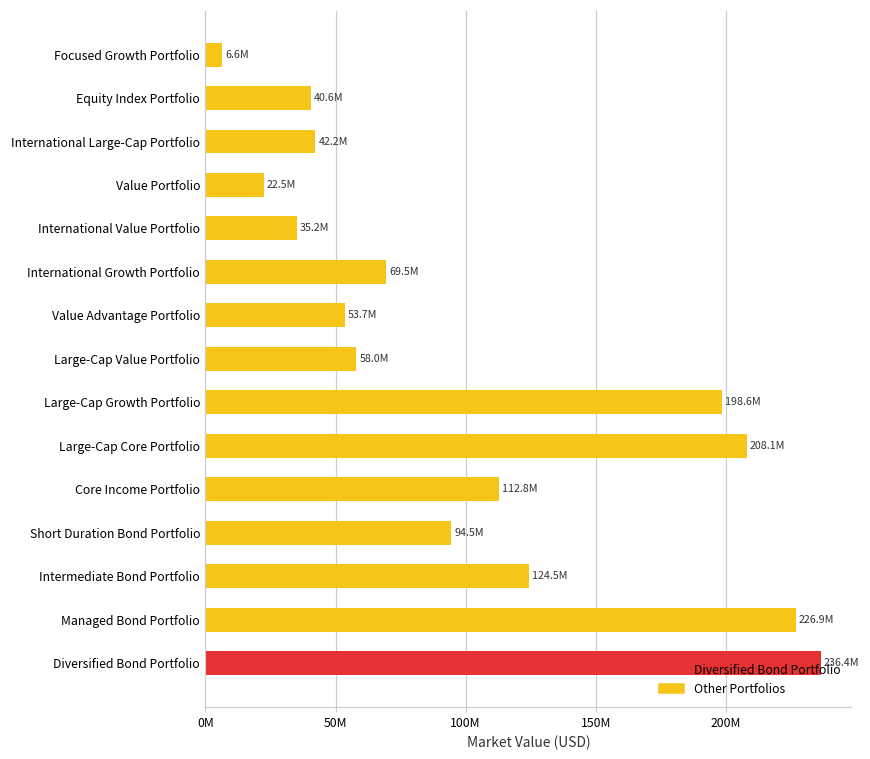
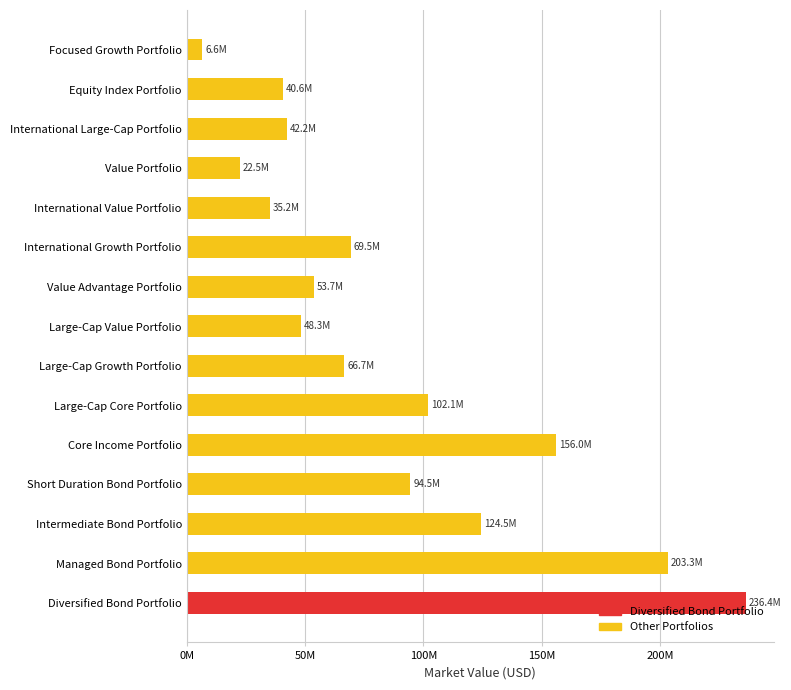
Large-Cap Value Portfolio: 58.0M -> 48.3M
Large-Cap Growth Portfolio: 198.6M -> 66.7M
Large-Cap Core Portfolio: 208.1M -> 102.1M
Core Income Portfolio: 112.8M -> 156.0M
Managed Bond Portfolio: 226.9M -> 203.3M
